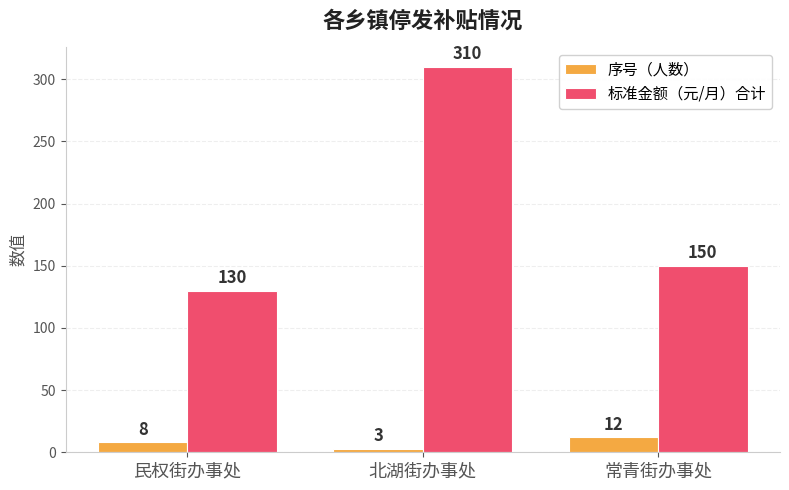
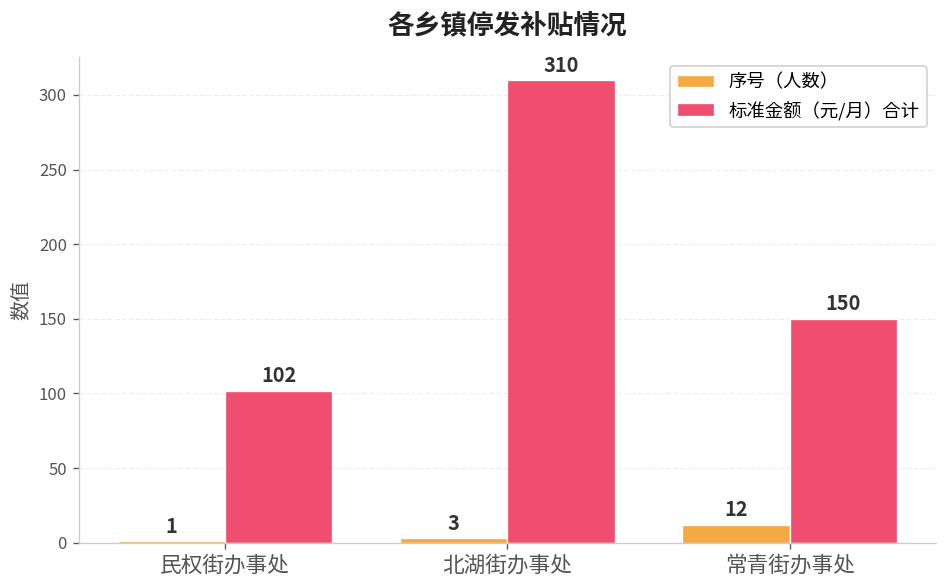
序号（人数）, 民权街办事处: 8 -> 1
标准金额（元/月）合计, 民权街办事处: 130 -> 102
